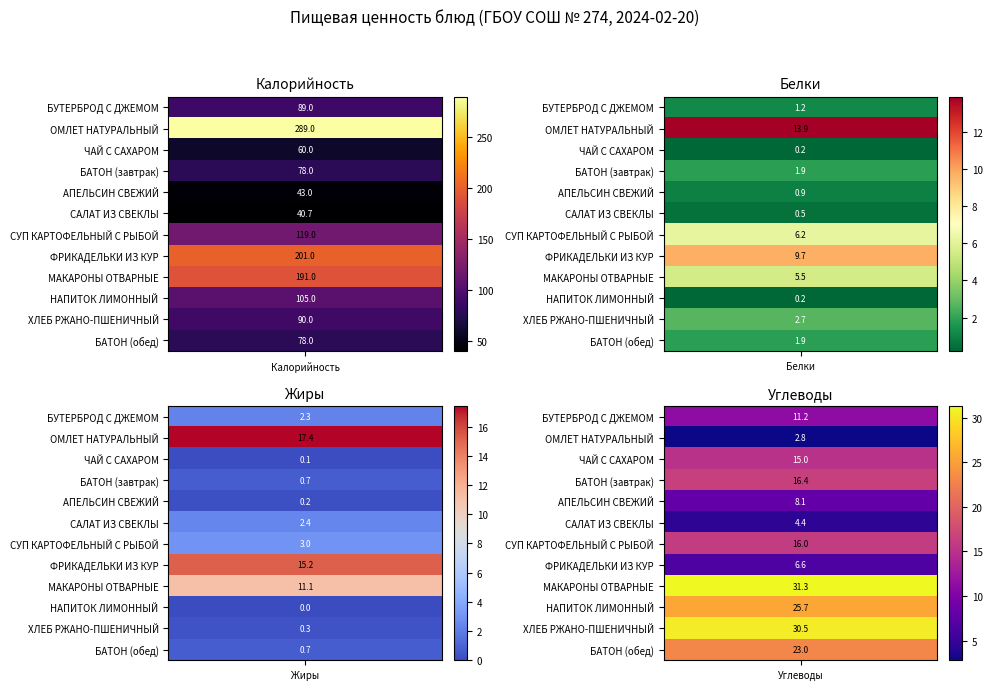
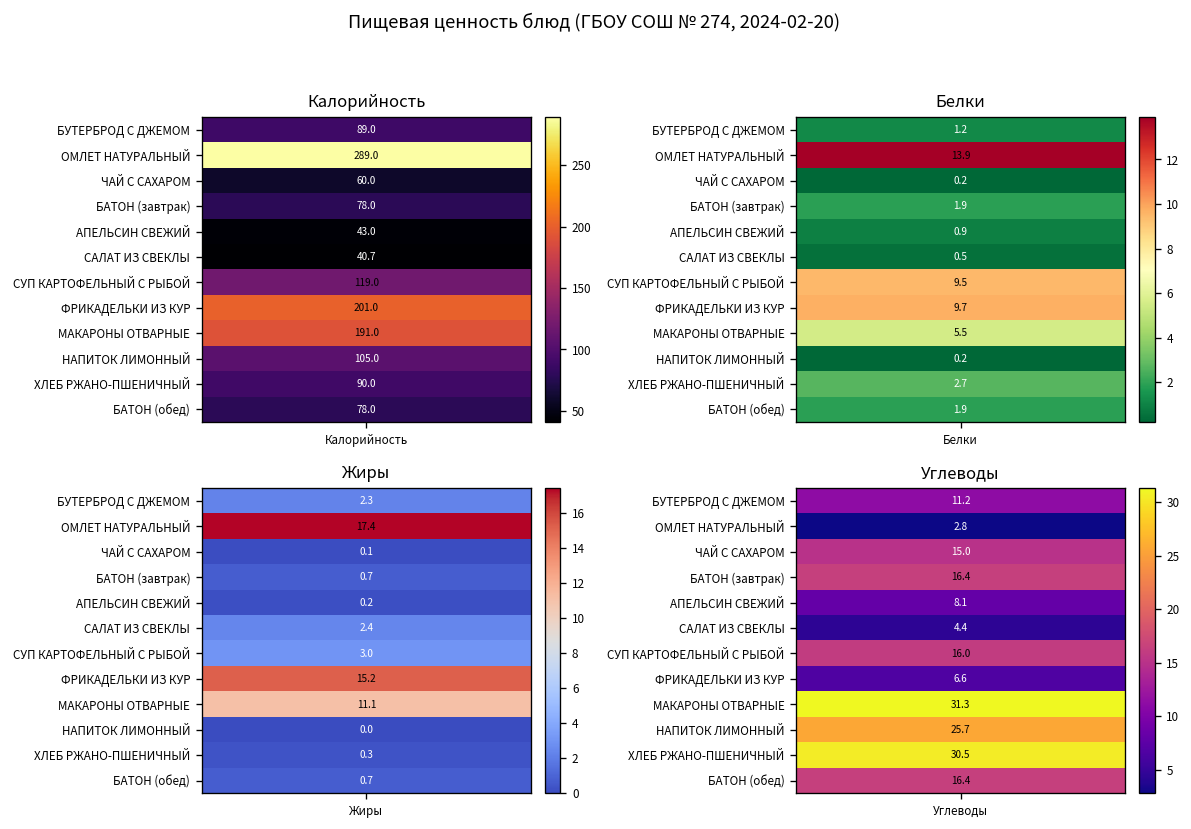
Белки, СУП КАРТОФЕЛЬНЫЙ С РЫБОЙ, Белки: 6.2 -> 9.5
Углеводы, БАТОН (обед), Углеводы: 23.0 -> 16.4
